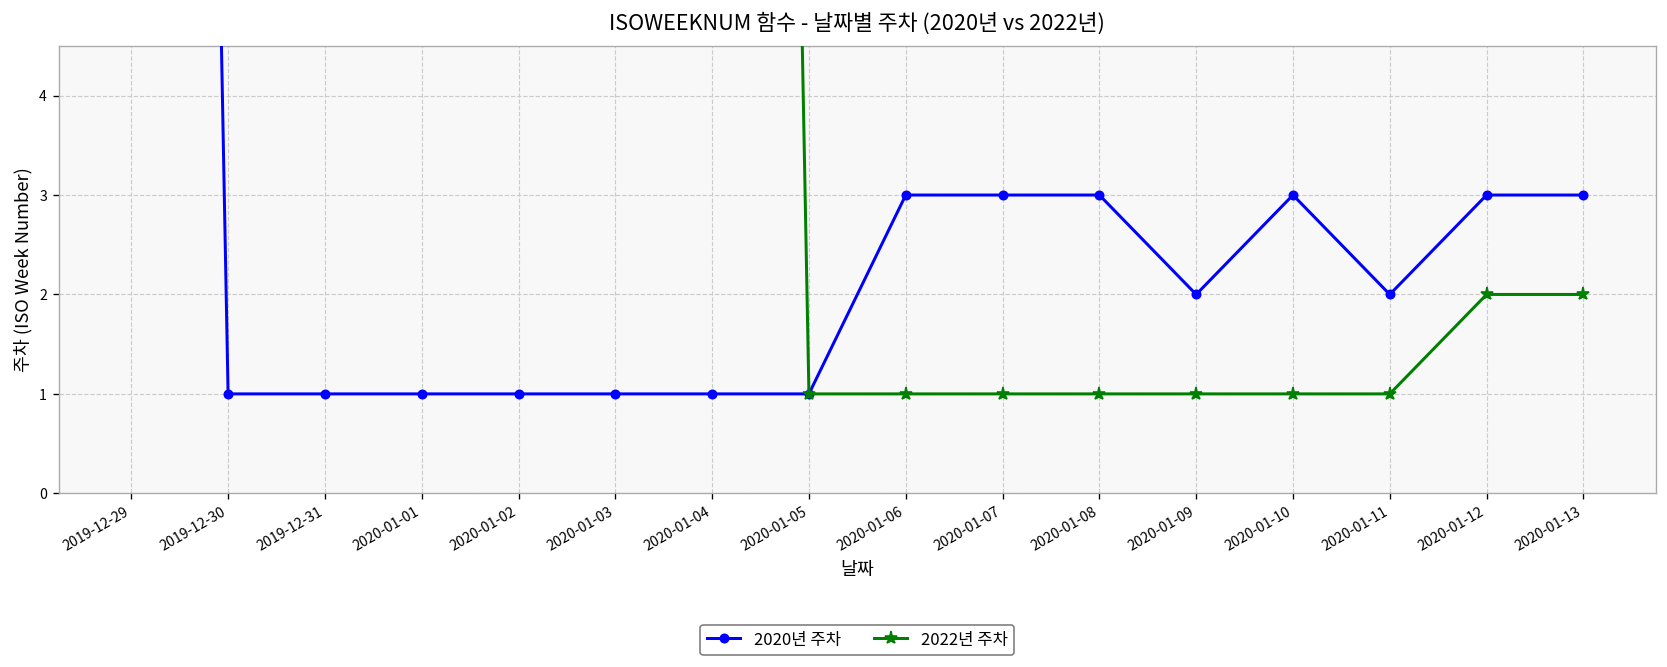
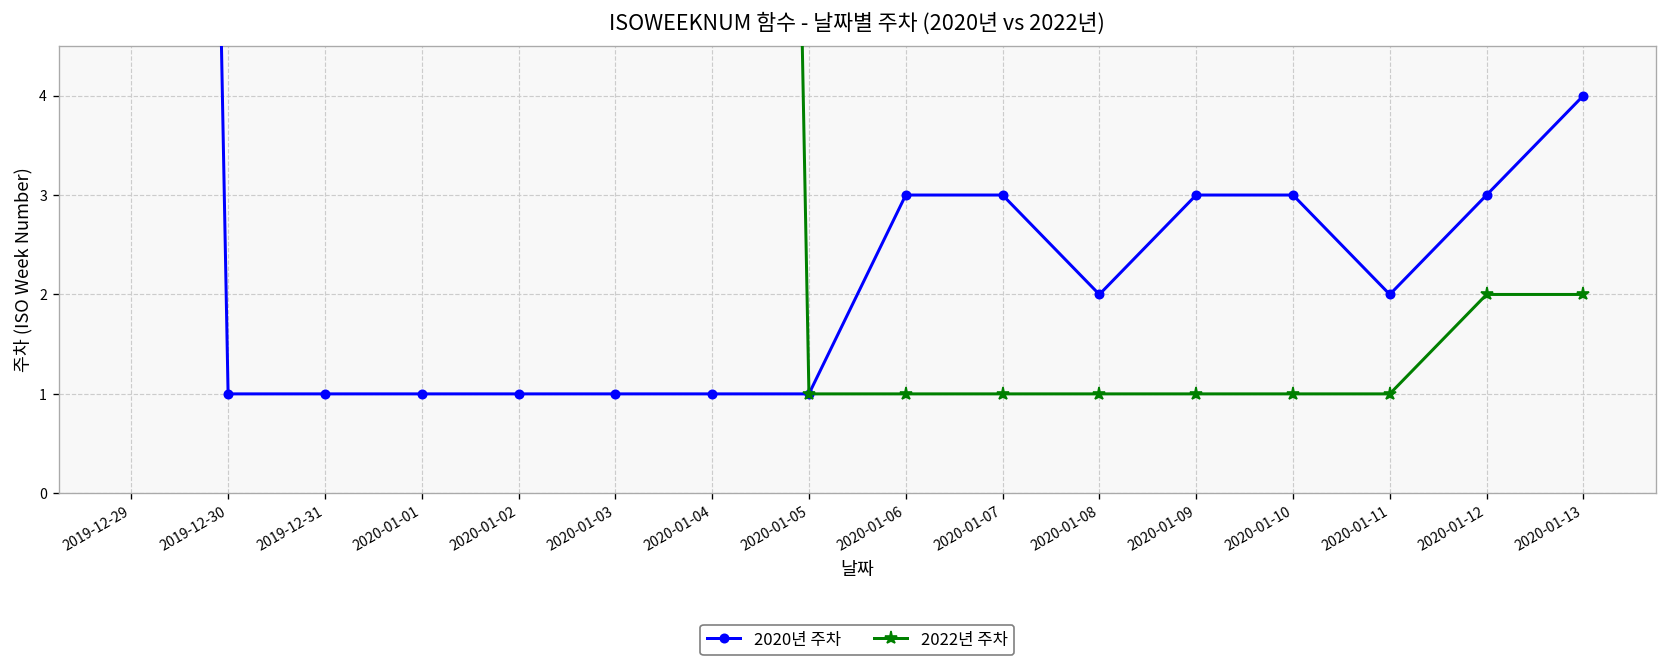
2020년 주차, 2020-01-08: 3 -> 2
2020년 주차, 2020-01-09: 2 -> 3
2020년 주차, 2020-01-13: 3 -> 4
